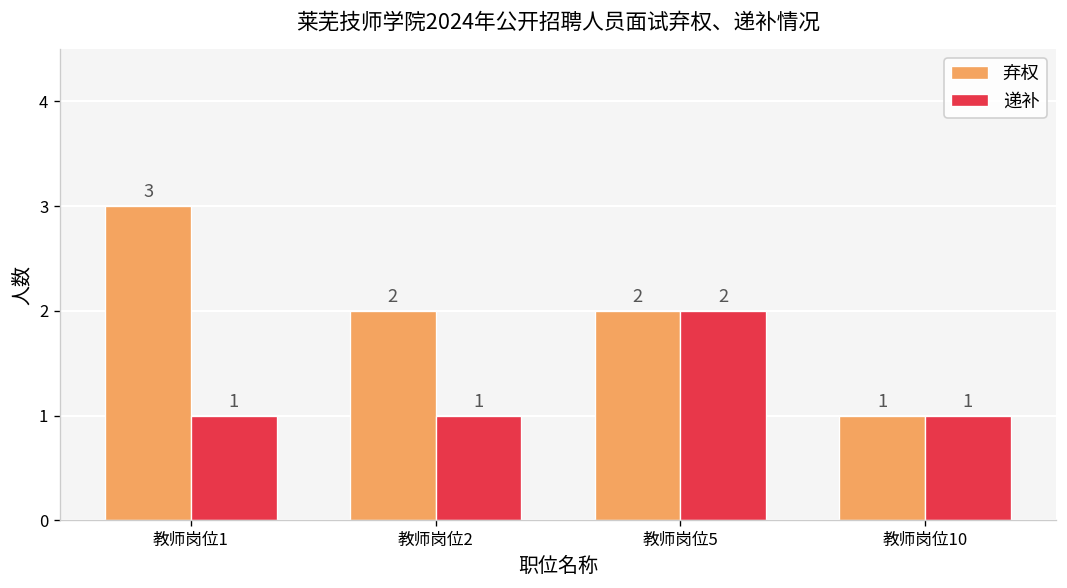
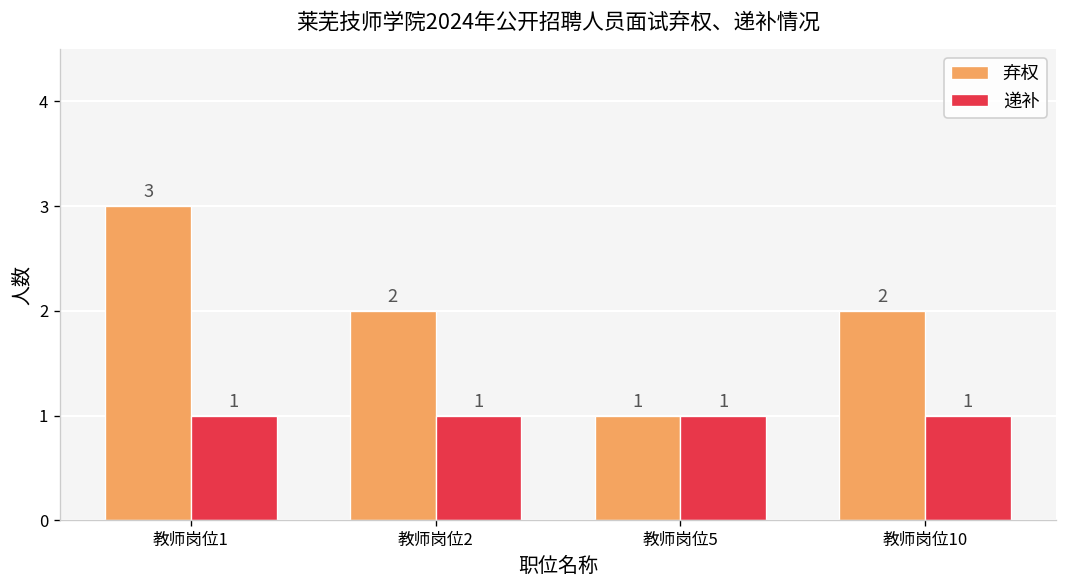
弃权, 教师岗位5: 2 -> 1
递补, 教师岗位5: 2 -> 1
弃权, 教师岗位10: 1 -> 2
